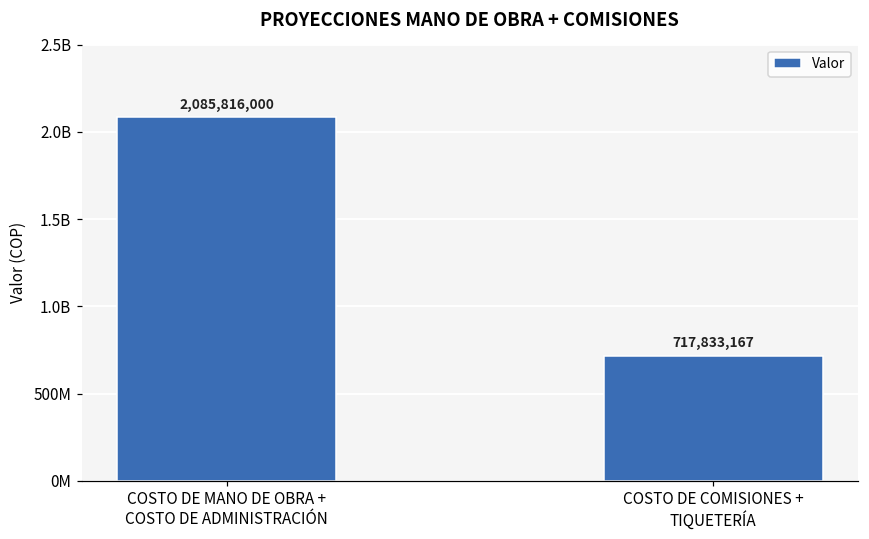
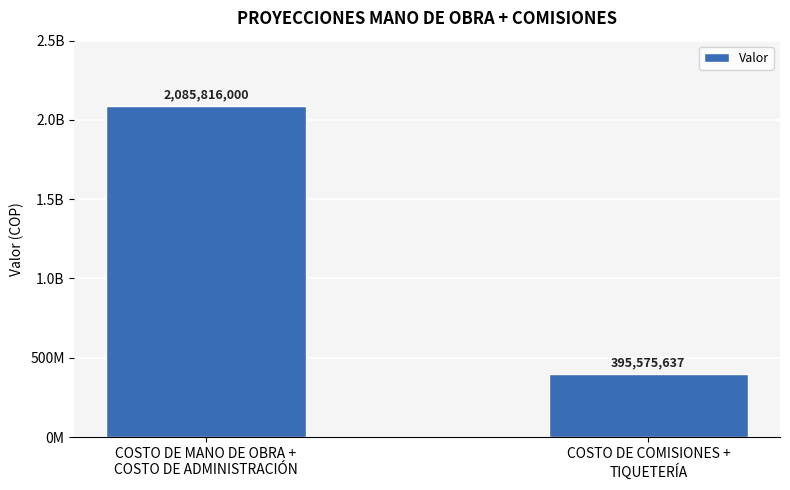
COSTO DE COMISIONES + TIQUETERÍA: 717,833,167 -> 395,575,637
